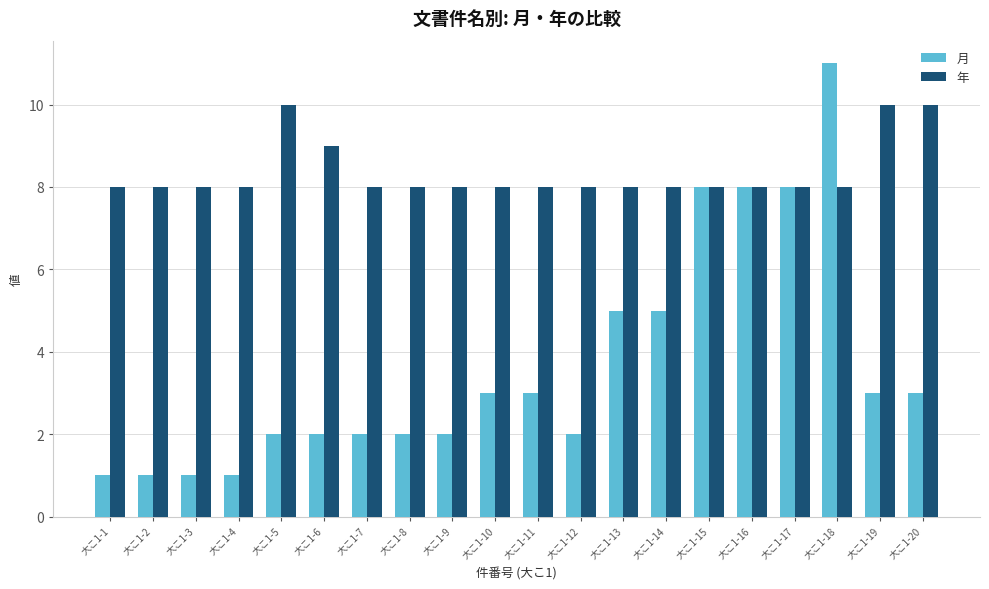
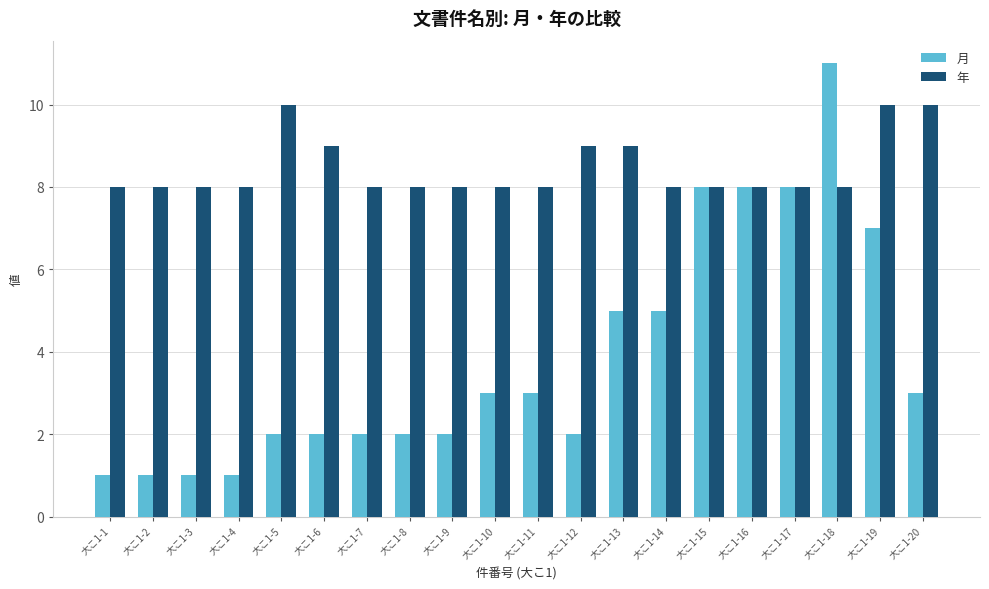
年, 大こ1-12: 8 -> 9
年, 大こ1-13: 8 -> 9
月, 大こ1-19: 3 -> 7
